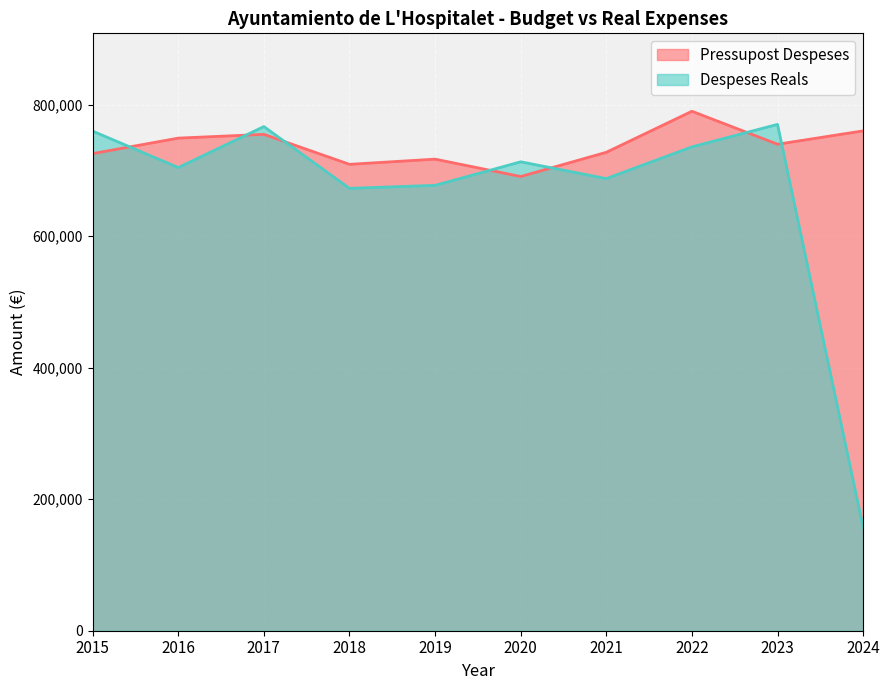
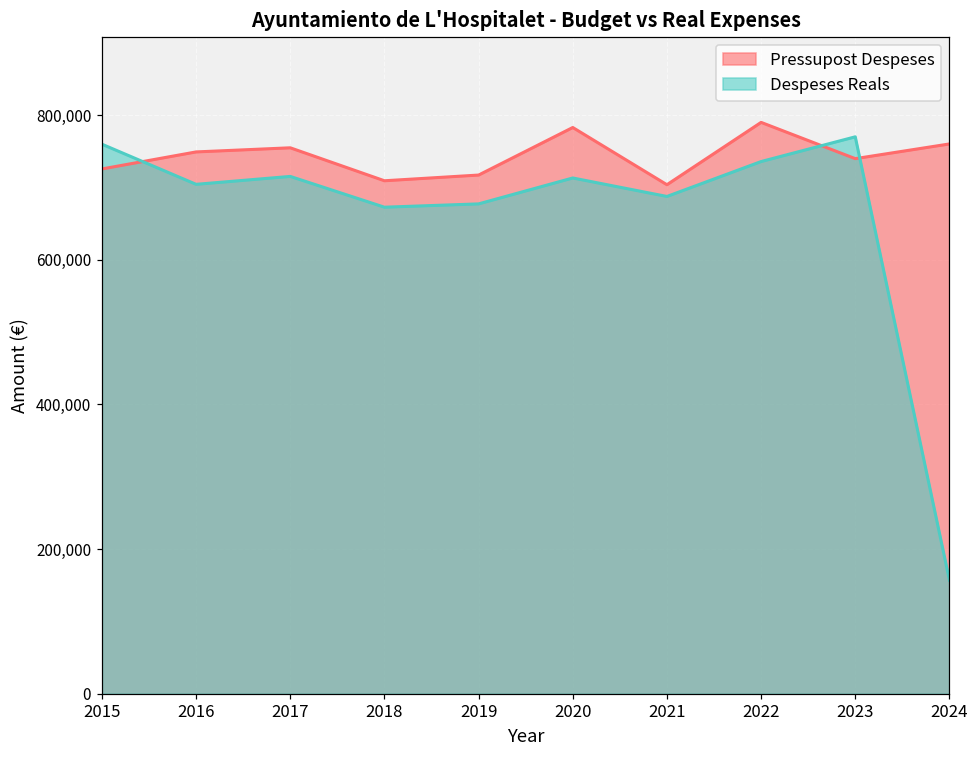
Despeses Reals, 2017: 770,000 -> 720,000
Pressupost Despeses, 2020: 690,000 -> 780,000
Pressupost Despeses, 2021: 730,000 -> 700,000
